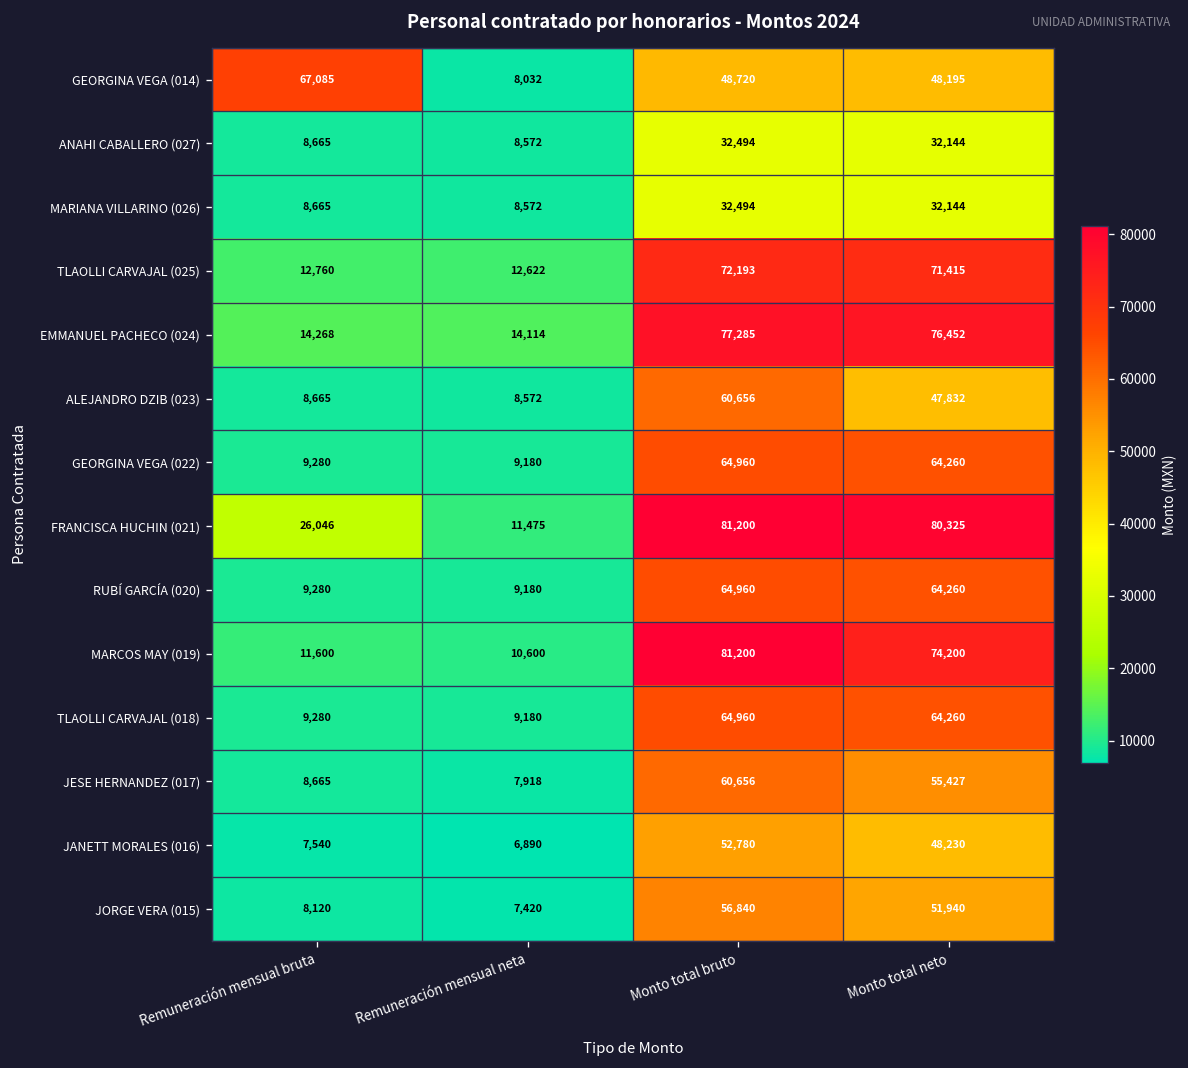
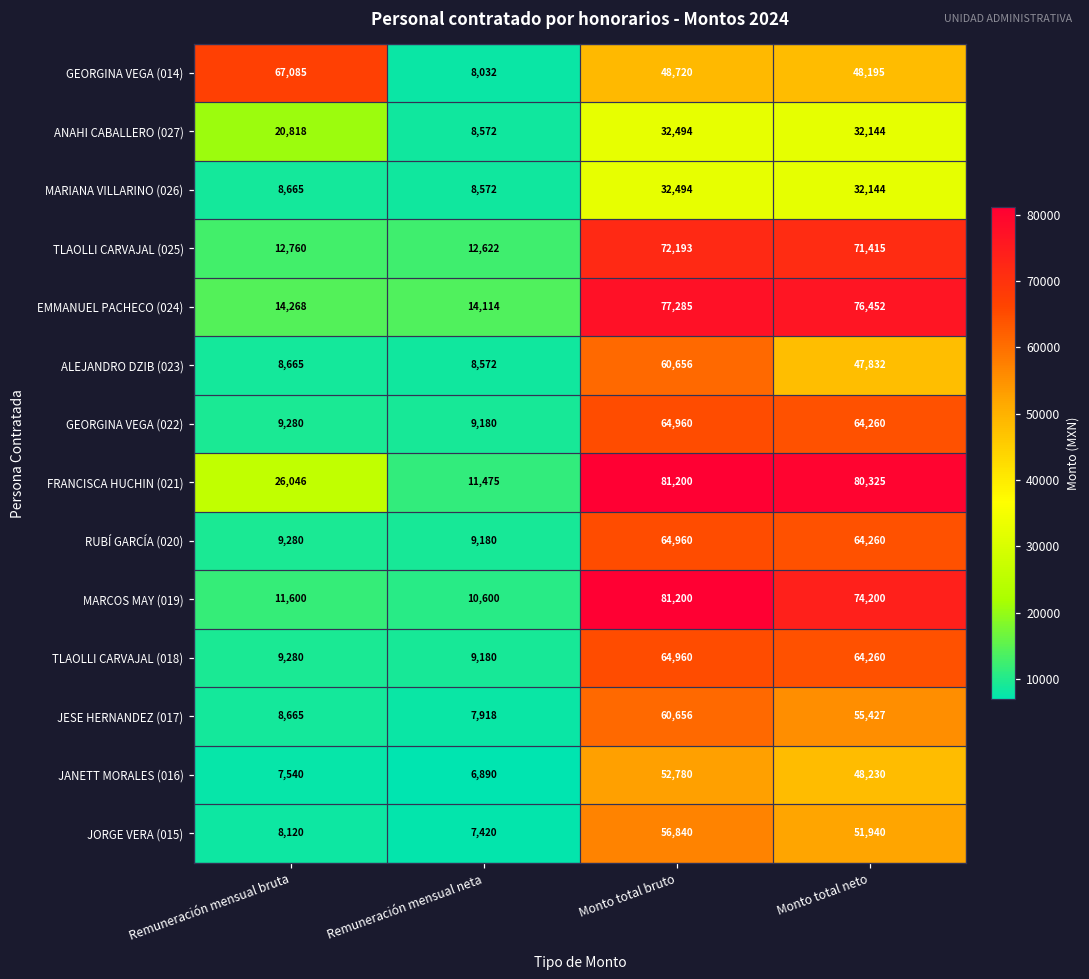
ANAHI CABALLERO (027), Remuneración mensual bruta: 8,665 -> 20,818
